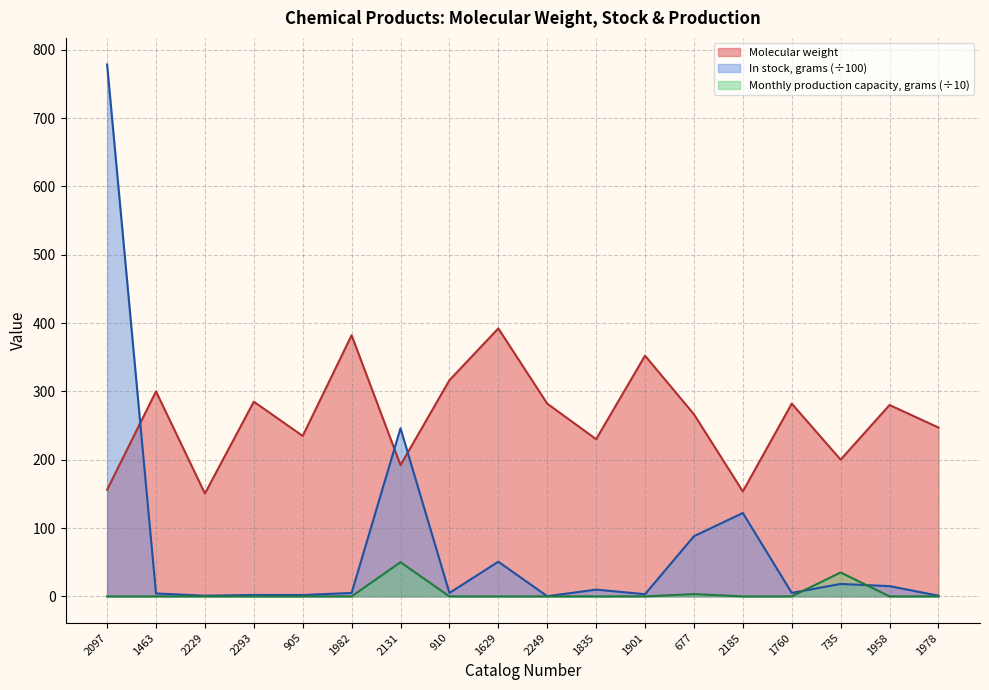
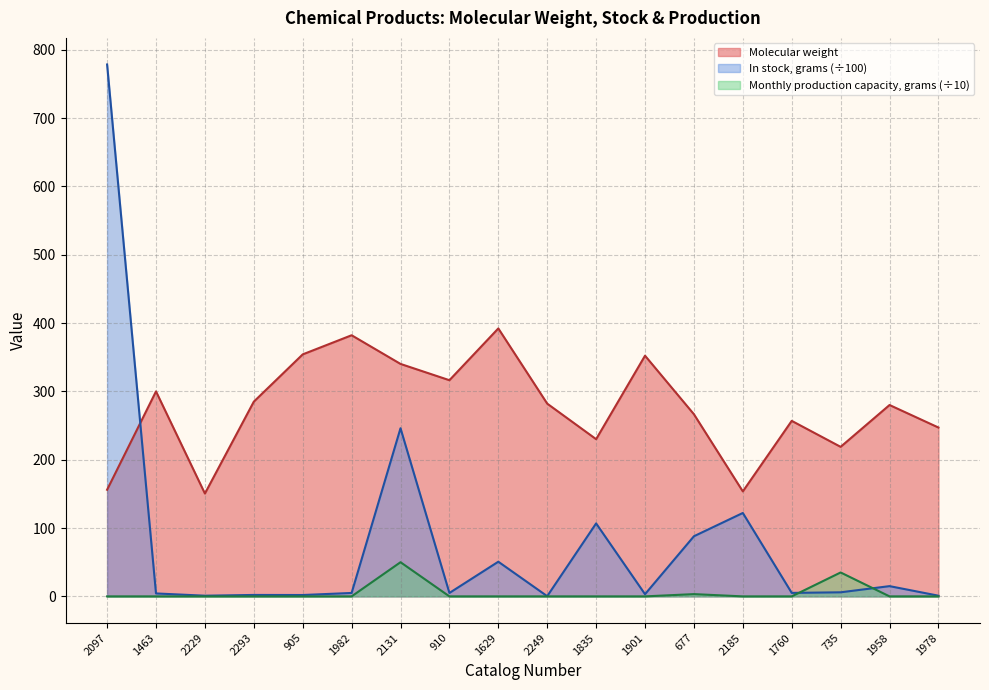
Molecular weight, 905: 230 -> 350
Molecular weight, 2131: 190 -> 340
In stock, grams (÷100), 1835: 10 -> 110
Molecular weight, 1760: 280 -> 260
Molecular weight, 735: 200 -> 220
In stock, grams (÷100), 735: 20 -> 10
